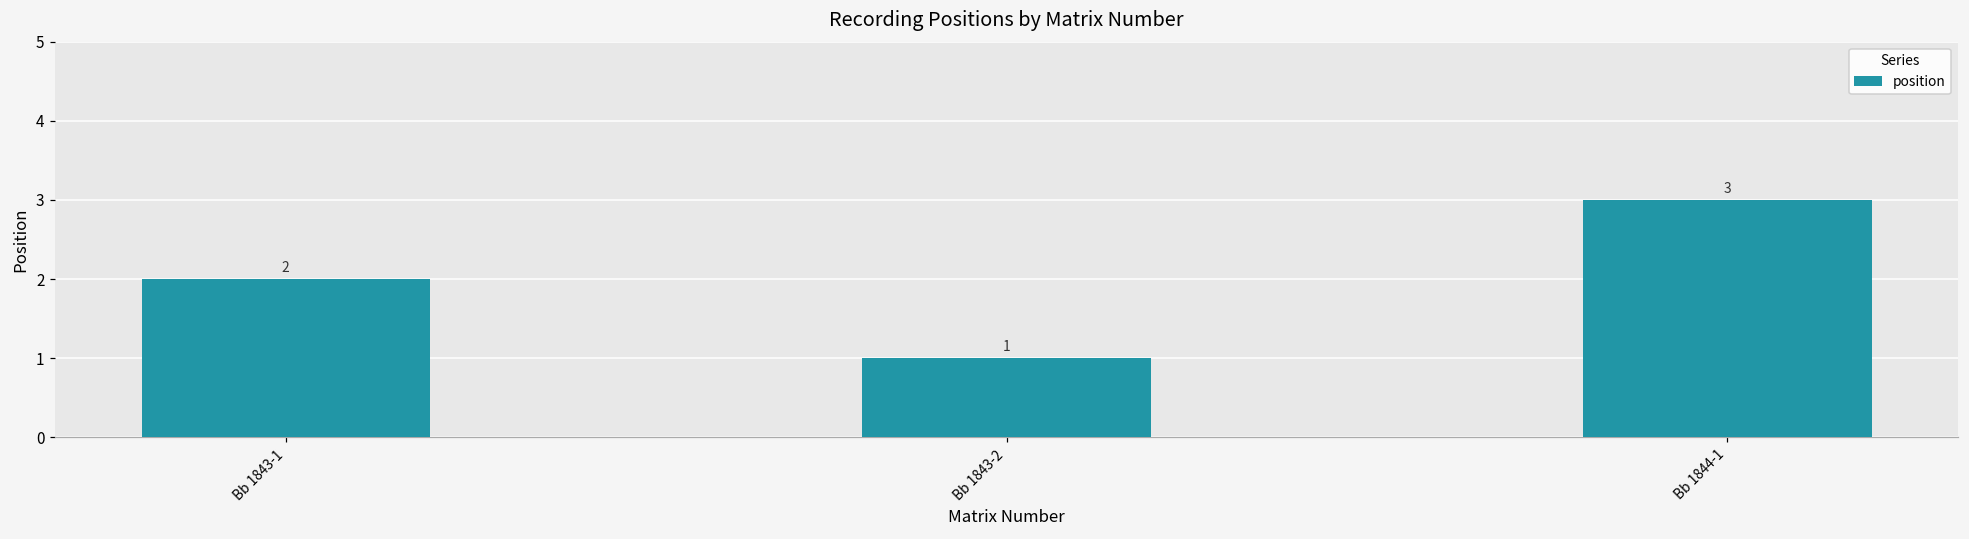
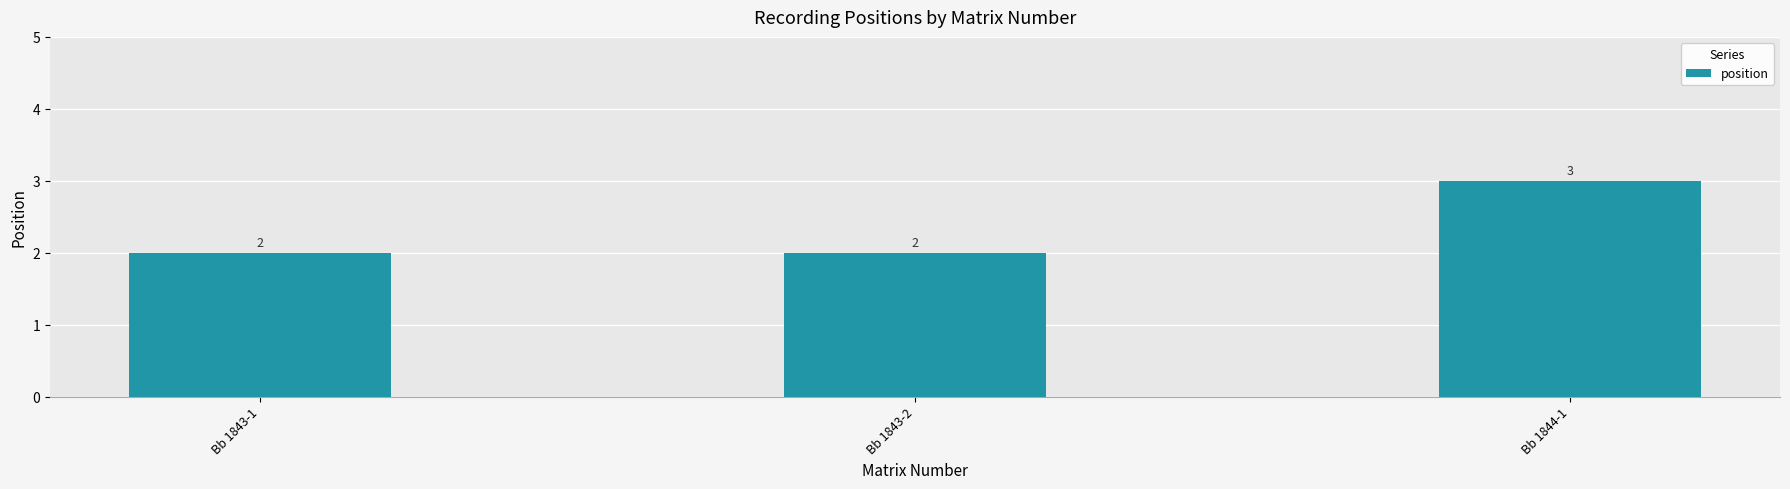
Bb 1843-2: 1 -> 2
